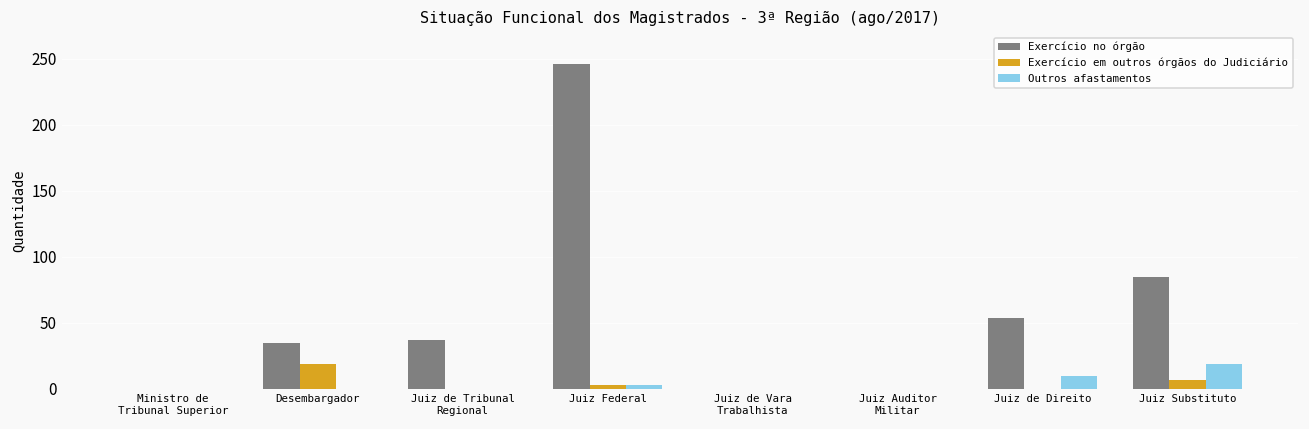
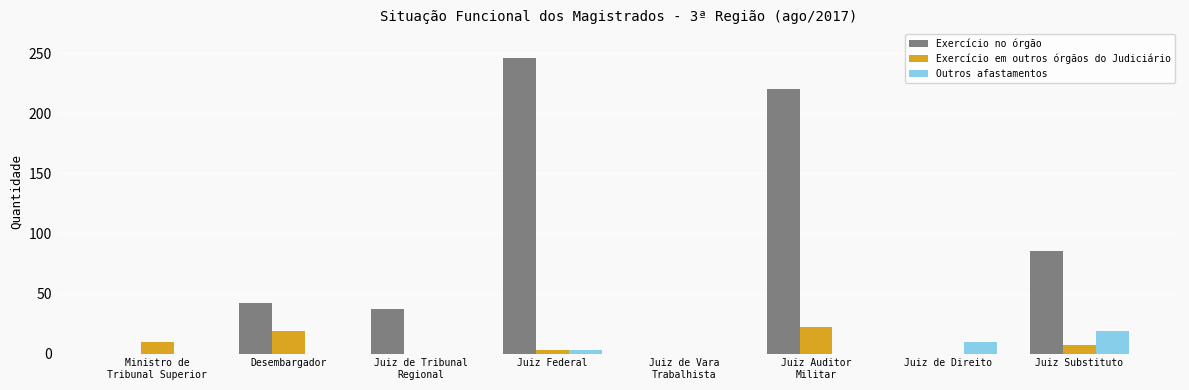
Exercício em outros órgãos do Judiciário, Ministro de Tribunal Superior: 0 -> 10
Exercício no órgão, Desembargador: 35 -> 42
Exercício no órgão, Juiz Auditor Militar: 0 -> 220
Exercício em outros órgãos do Judiciário, Juiz Auditor Militar: 0 -> 22
Exercício no órgão, Juiz de Direito: 54 -> 0
